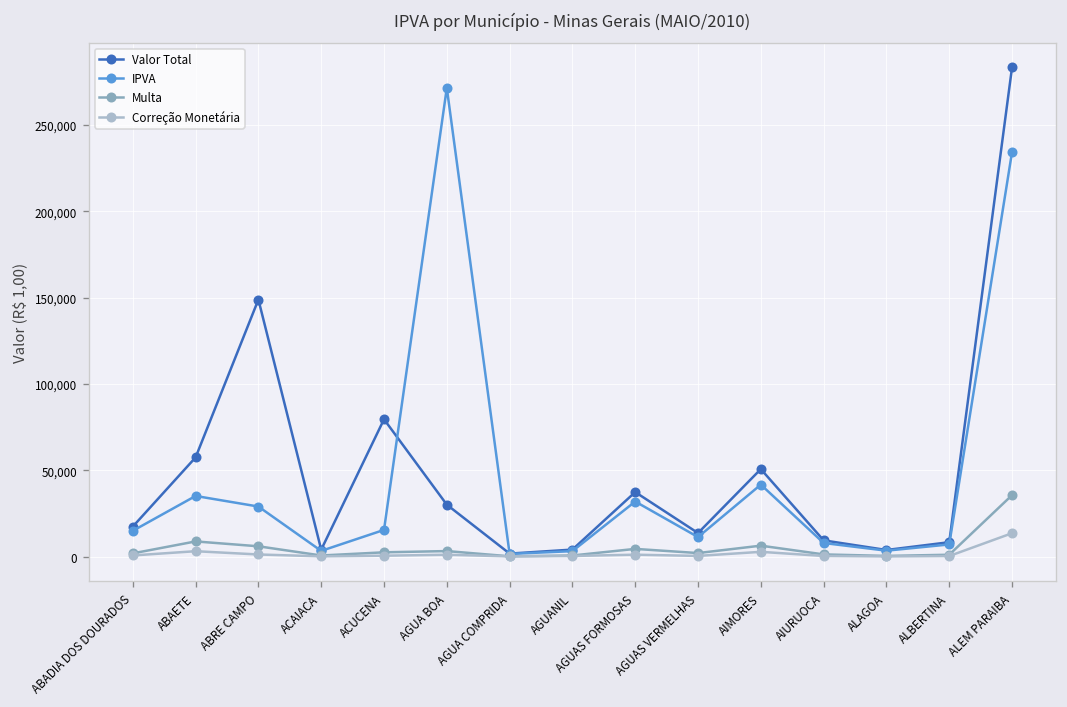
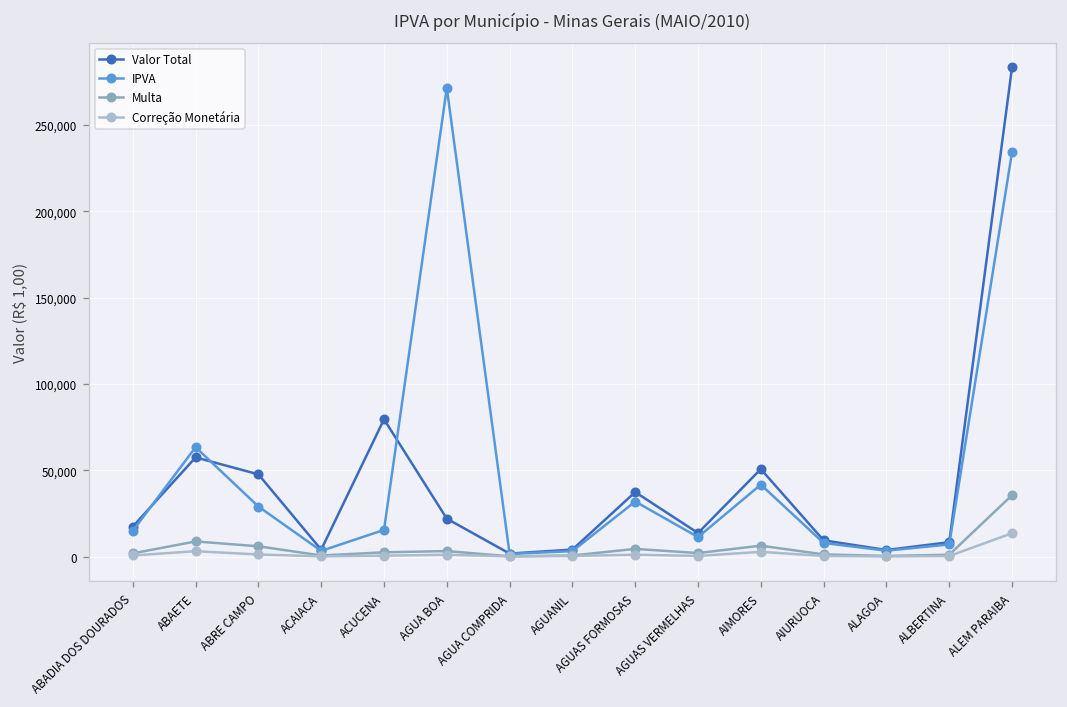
IPVA, ABAETE: 35,000 -> 63,000
Valor Total, ABRE CAMPO: 149,000 -> 48,000
Valor Total, AGUA BOA: 30,000 -> 22,000
